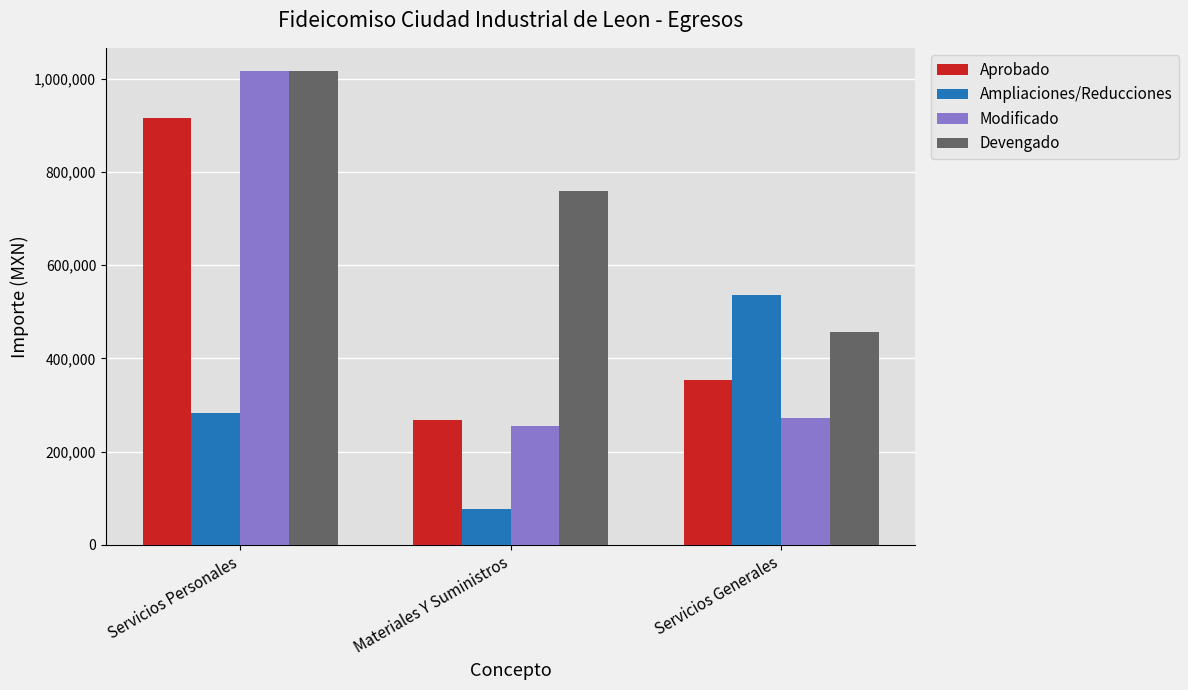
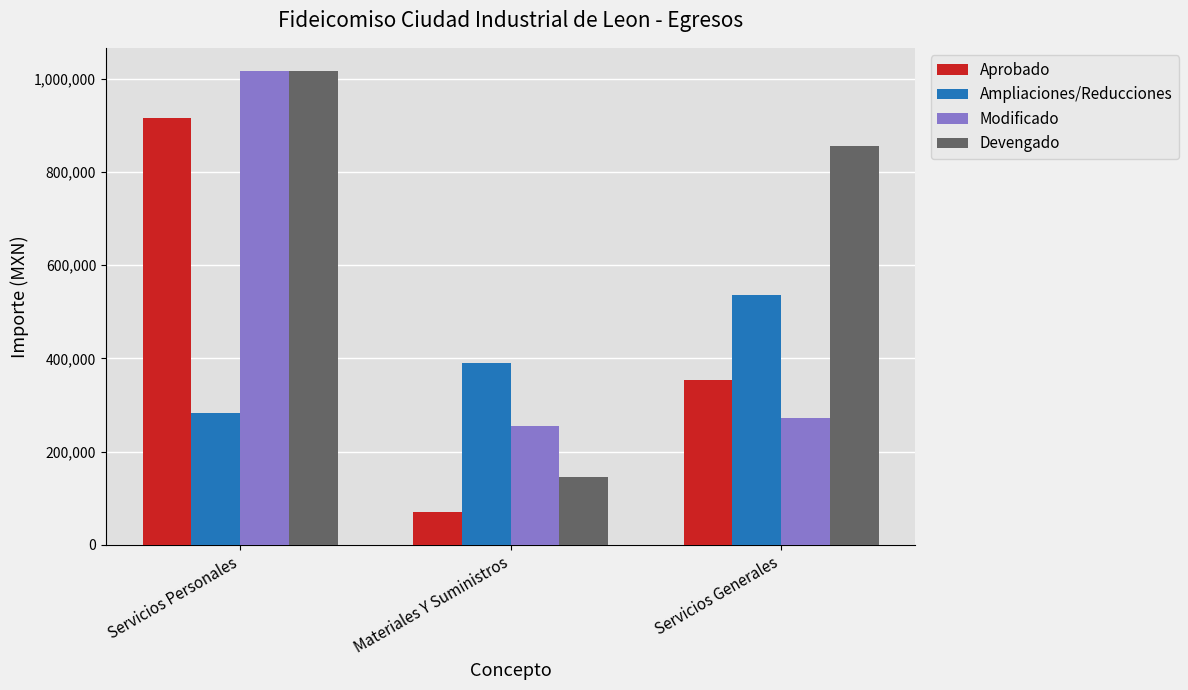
Aprobado, Materiales Y Suministros: 270,000 -> 70,000
Ampliaciones/Reducciones, Materiales Y Suministros: 80,000 -> 390,000
Devengado, Materiales Y Suministros: 760,000 -> 150,000
Devengado, Servicios Generales: 460,000 -> 860,000
